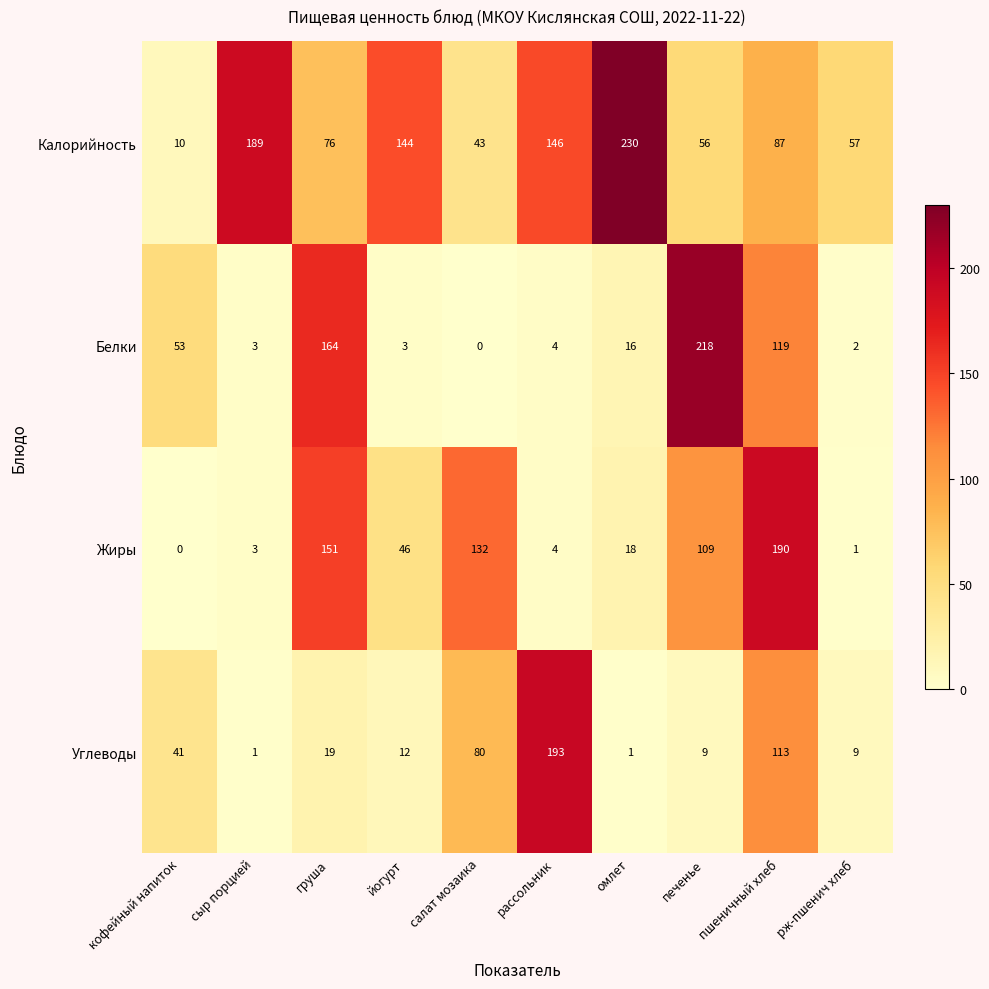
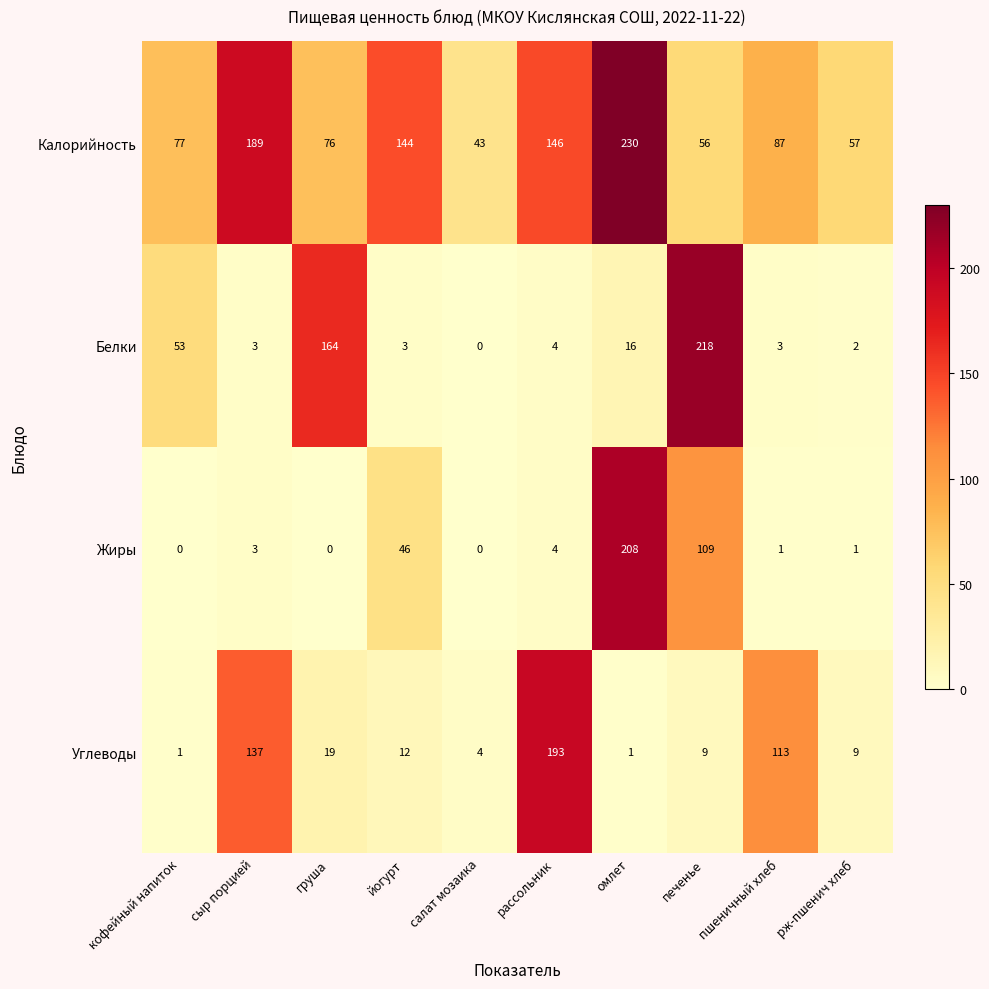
Калорийность, кофейный напиток: 10 -> 77
Белки, пшеничный хлеб: 119 -> 3
Жиры, груша: 151 -> 0
Жиры, салат мозаика: 132 -> 0
Жиры, омлет: 18 -> 208
Жиры, пшеничный хлеб: 190 -> 1
Углеводы, кофейный напиток: 41 -> 1
Углеводы, сыр порцией: 1 -> 137
Углеводы, салат мозаика: 80 -> 4
